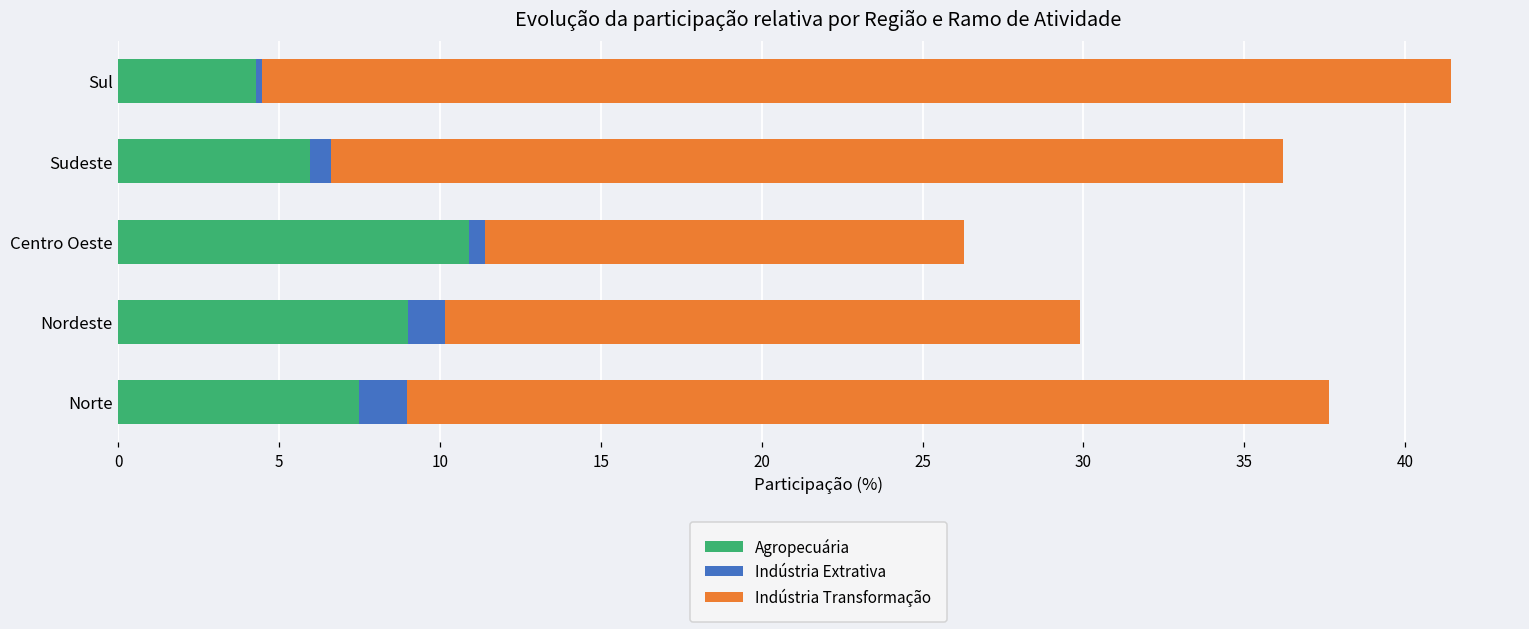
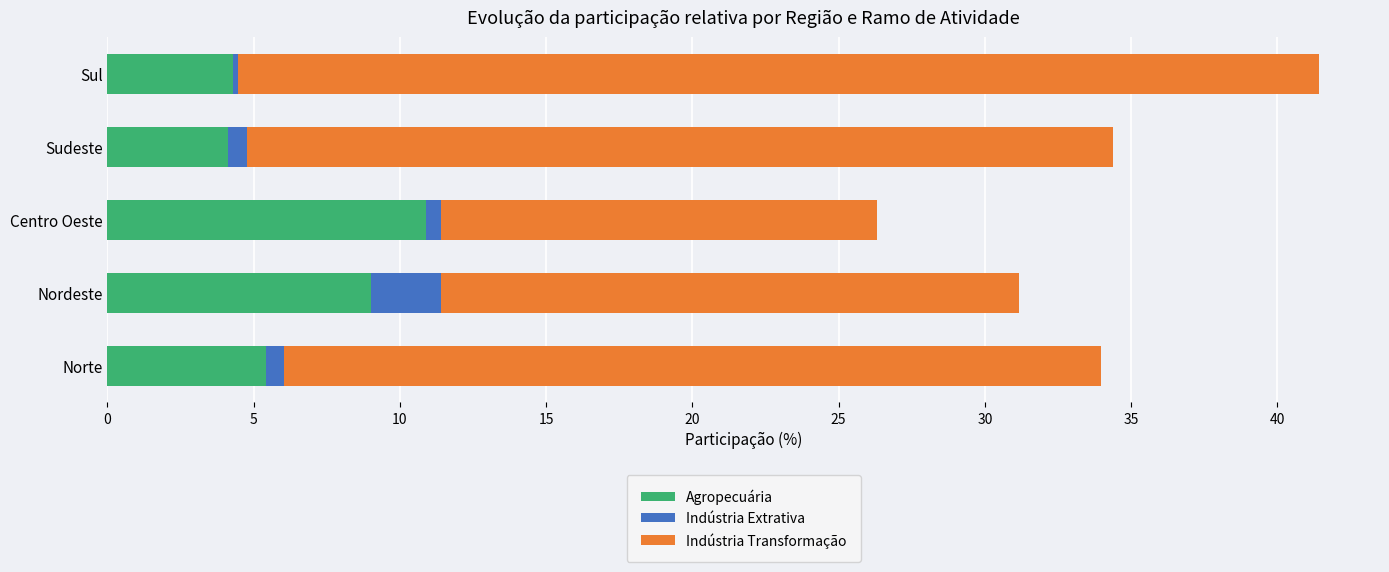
Agropecuária, Sudeste: 6.0 -> 4.1
Indústria Extrativa, Nordeste: 1.1 -> 2.4
Agropecuária, Norte: 7.5 -> 5.4
Indústria Extrativa, Norte: 1.5 -> 0.6
Indústria Transformação, Norte: 28.7 -> 28.0
